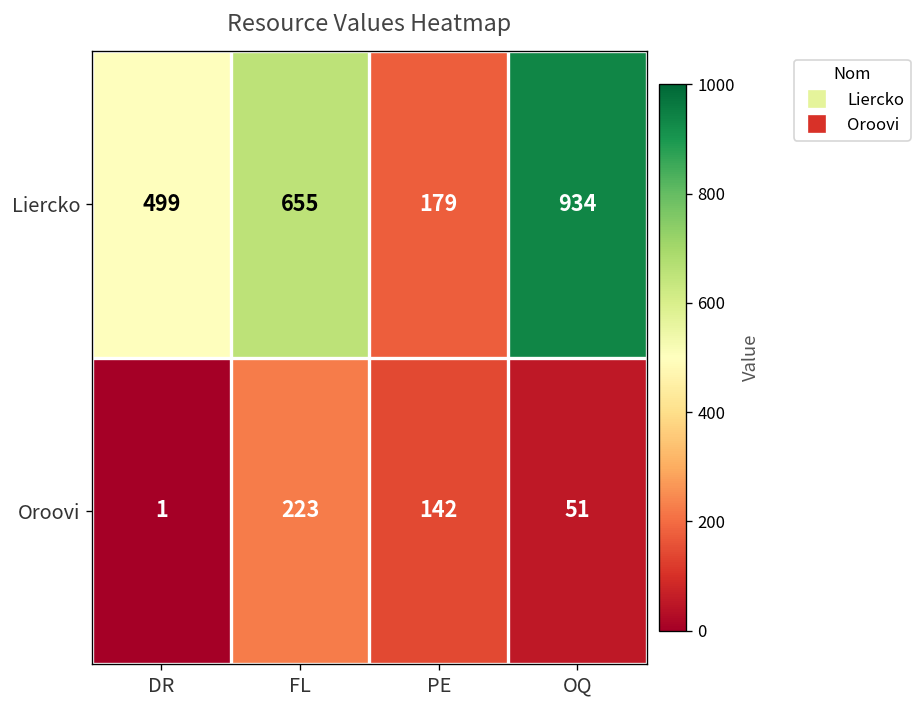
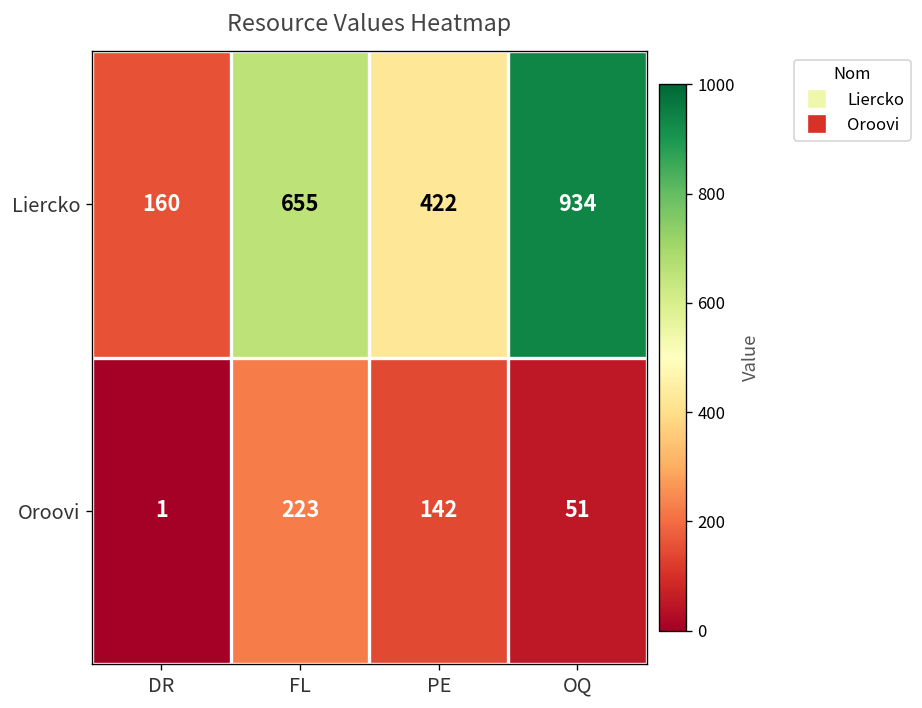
Liercko, DR: 499 -> 160
Liercko, PE: 179 -> 422
